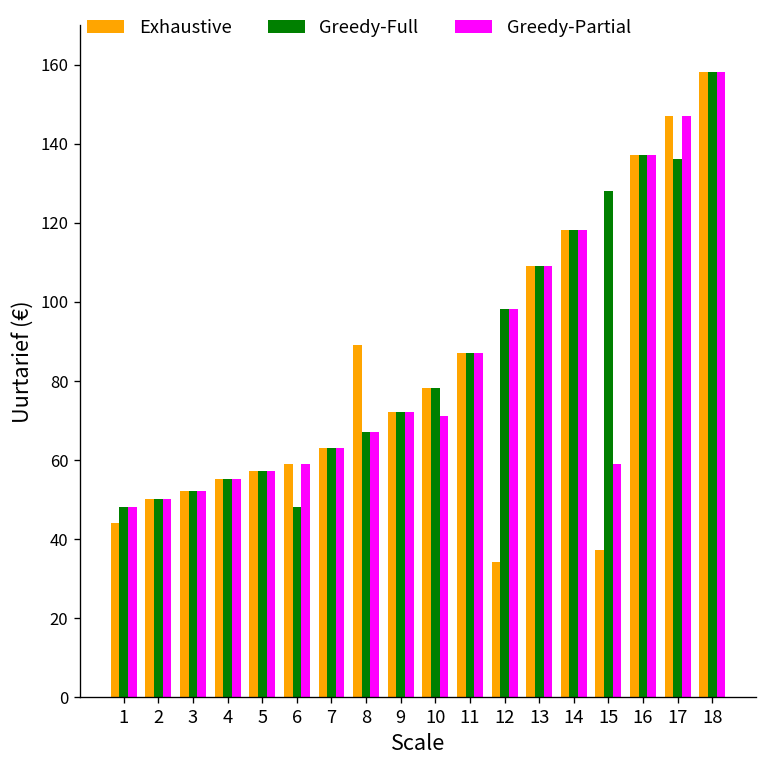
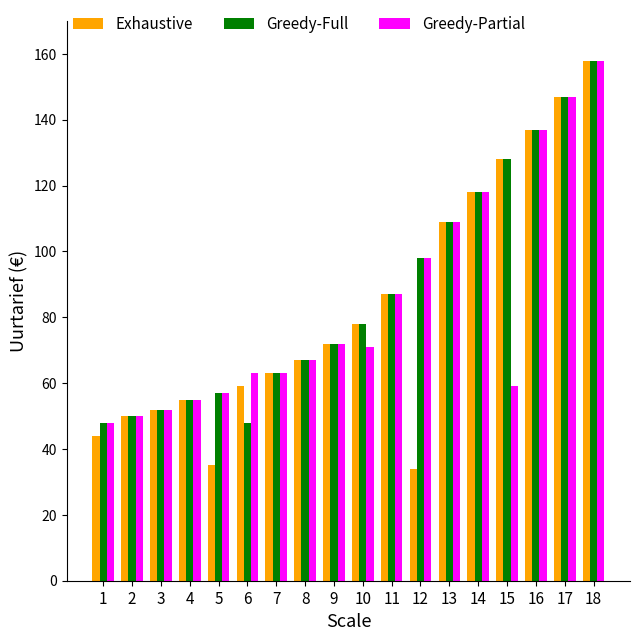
Exhaustive, 5: 57 -> 35
Greedy-Partial, 6: 59 -> 63
Exhaustive, 8: 89 -> 67
Exhaustive, 15: 37 -> 128
Greedy-Full, 17: 136 -> 147
